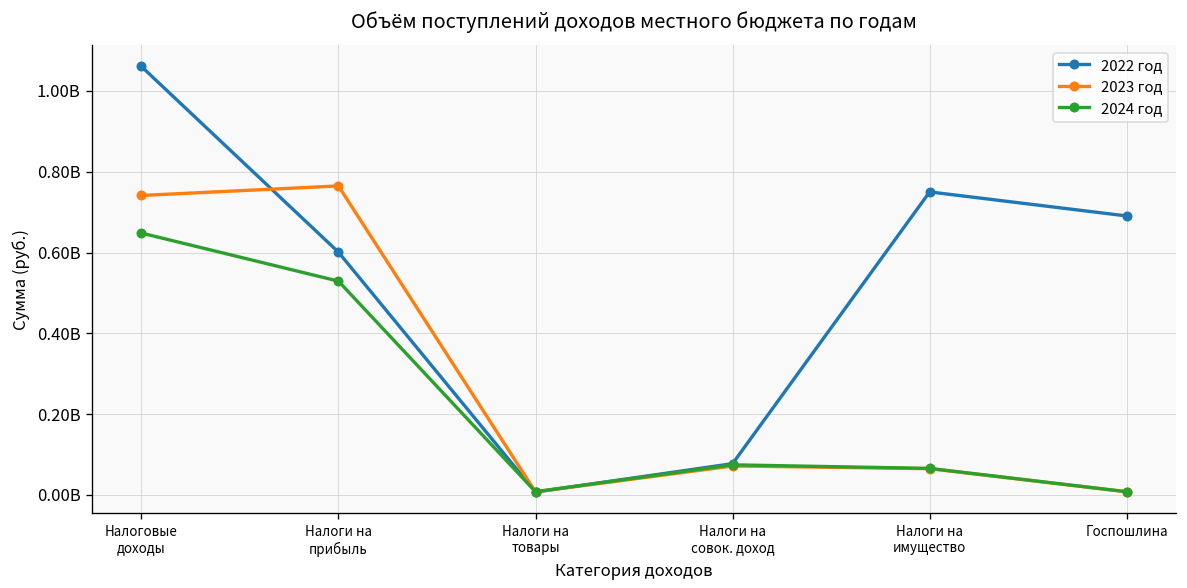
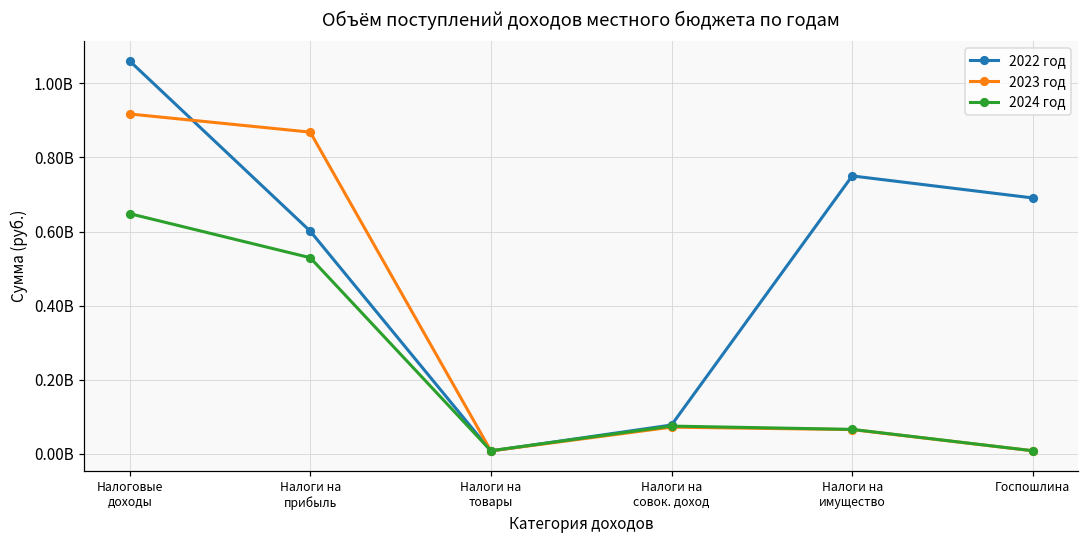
2023 год, Налоговые доходы: 740000000 -> 920000000
2023 год, Налоги на прибыль: 760000000 -> 870000000
